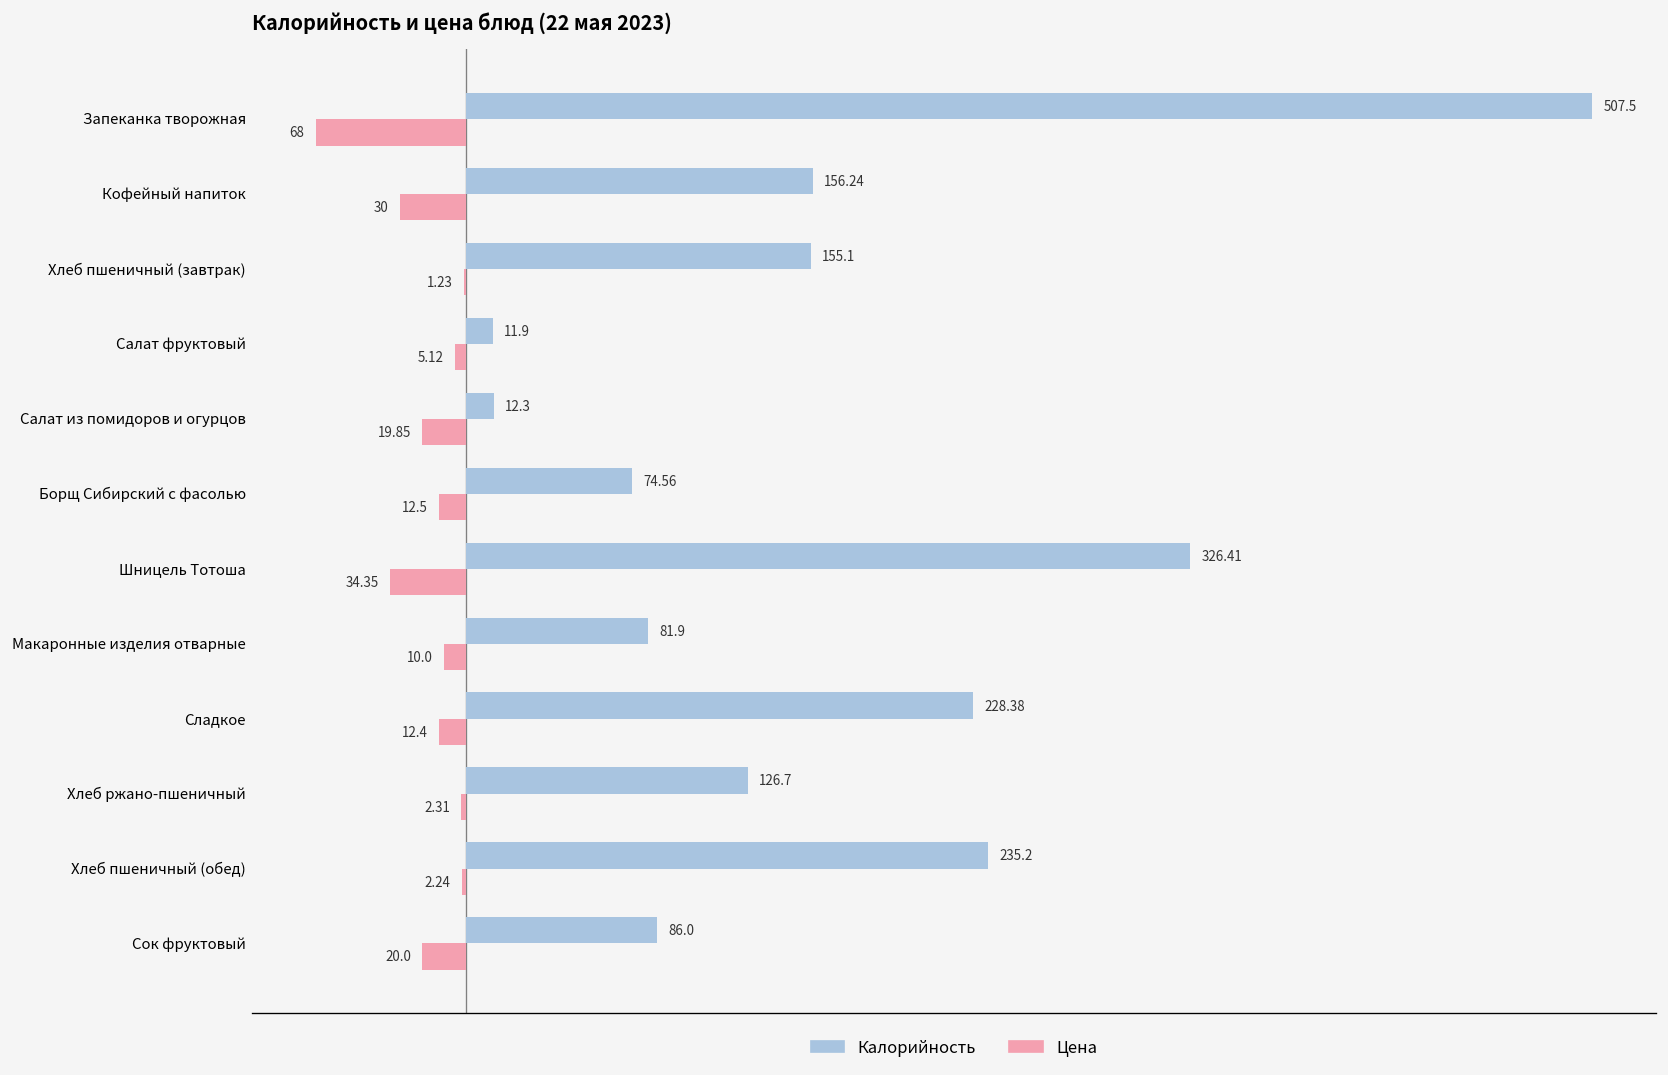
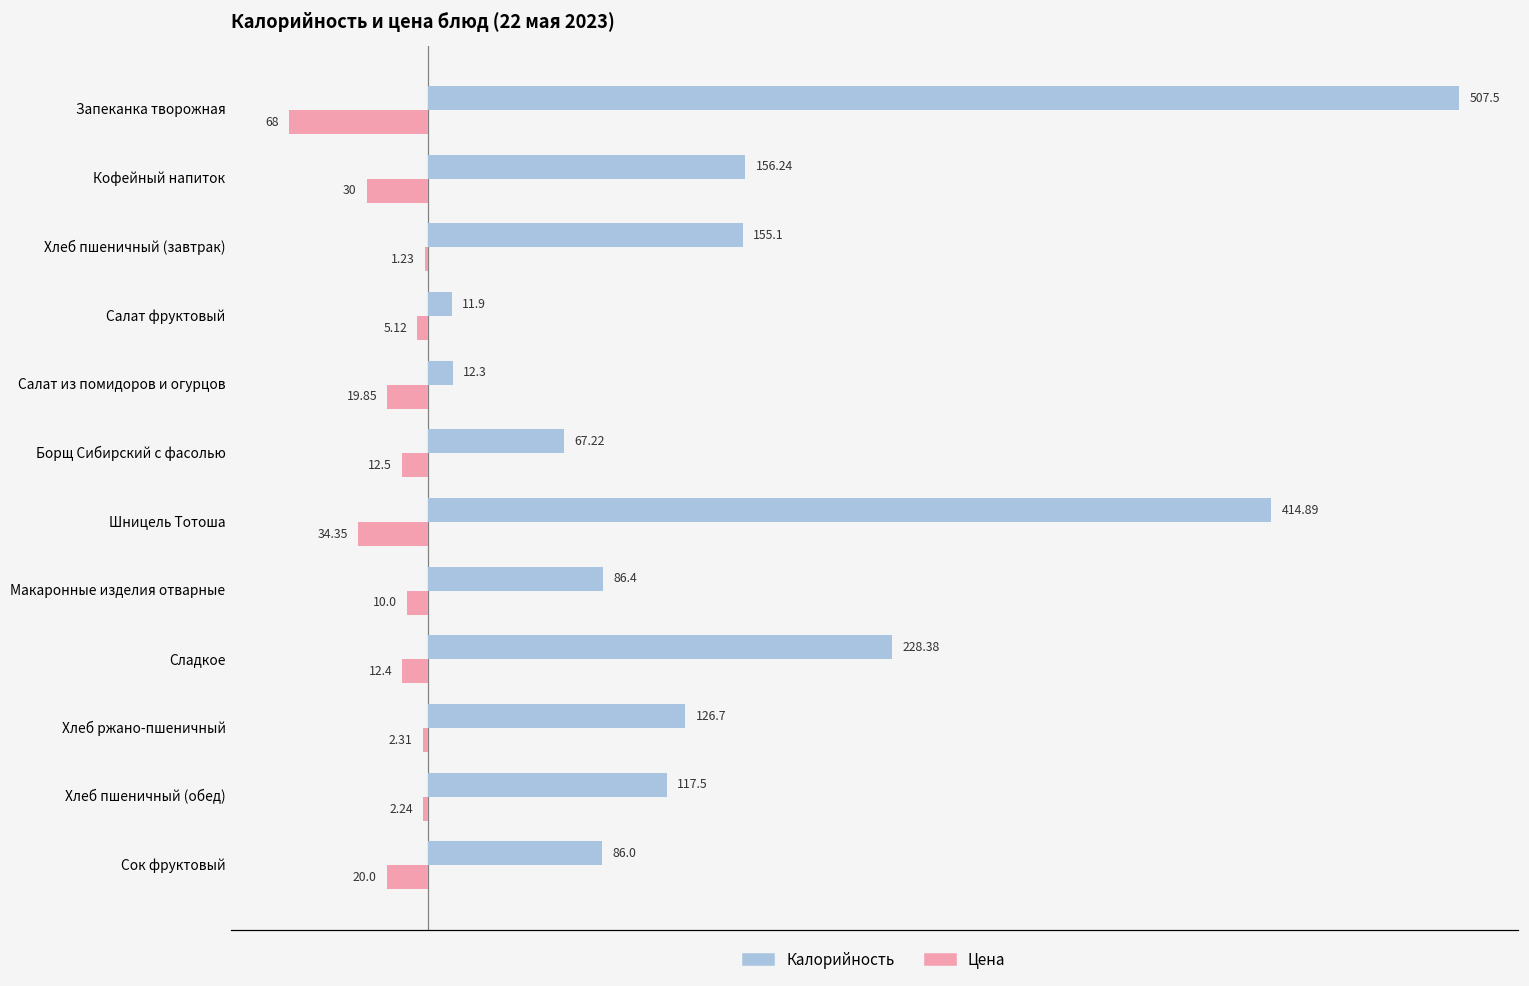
Калорийность, Борщ Сибирский с фасолью: 74.56 -> 67.22
Калорийность, Шницель Тотоша: 326.41 -> 414.89
Калорийность, Макаронные изделия отварные: 81.9 -> 86.4
Калорийность, Хлеб пшеничный (обед): 235.2 -> 117.5
